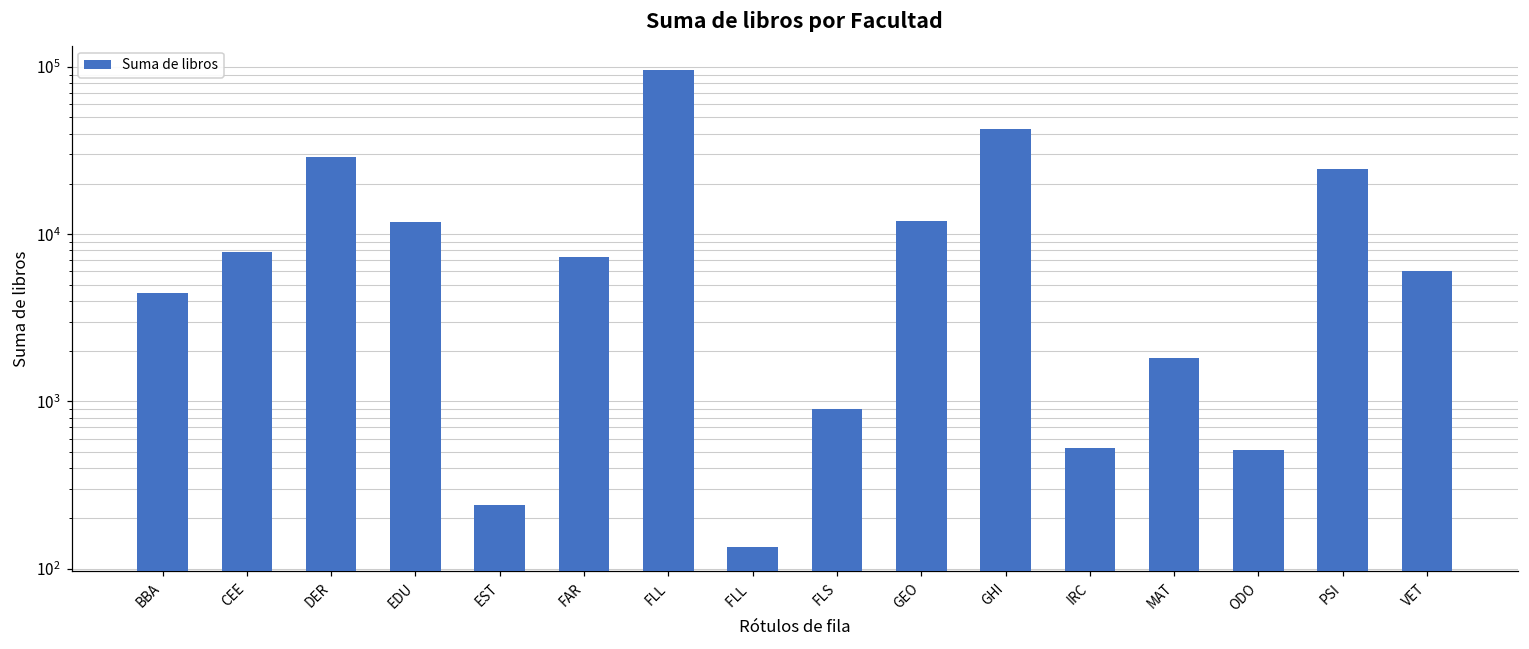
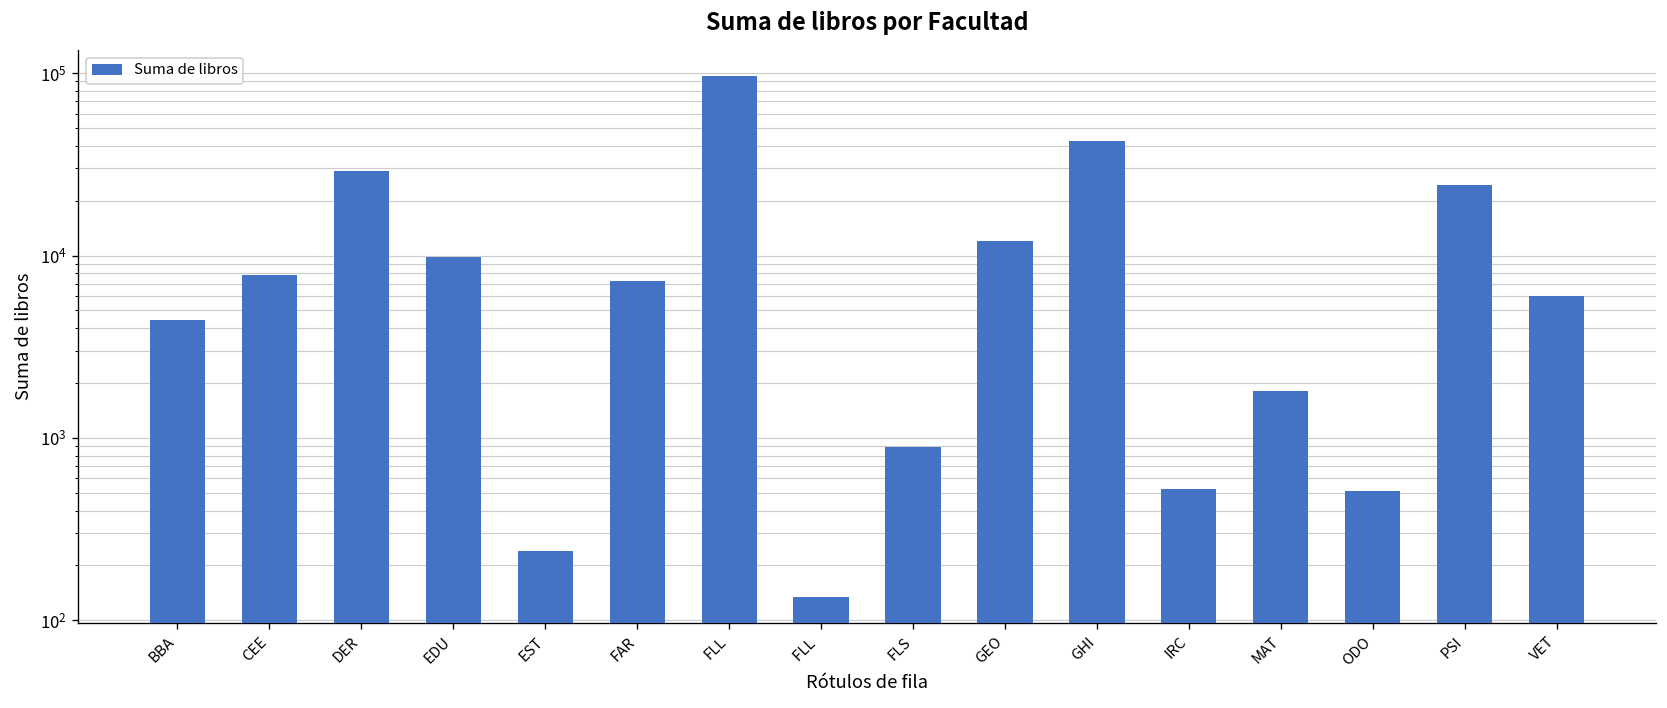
EDU: 12000 -> 10000
